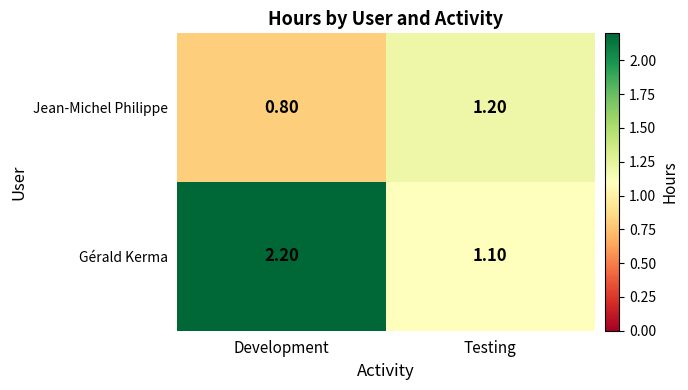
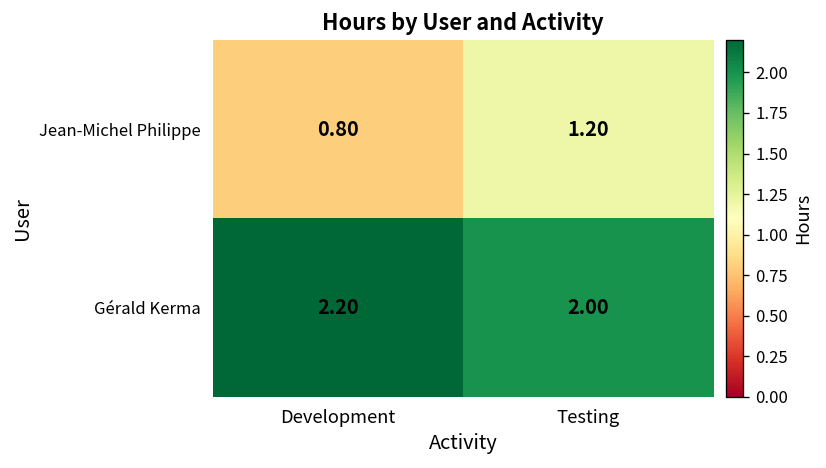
Gérald Kerma, Testing: 1.10 -> 2.00
